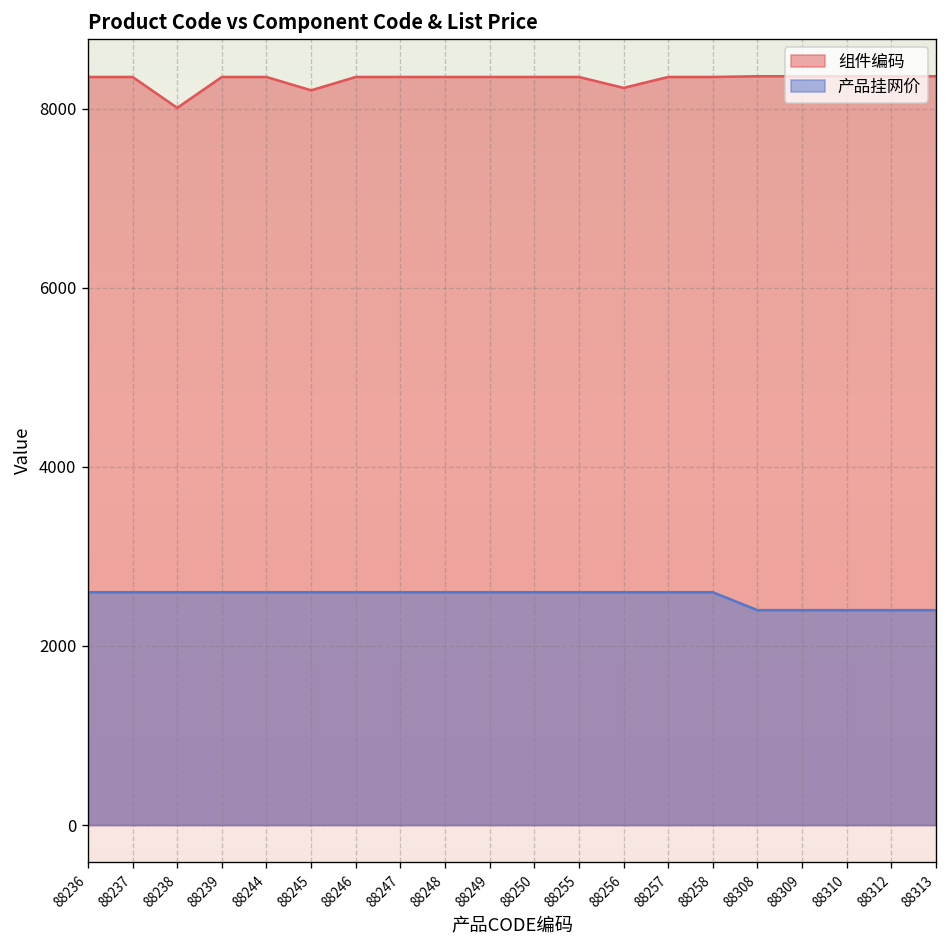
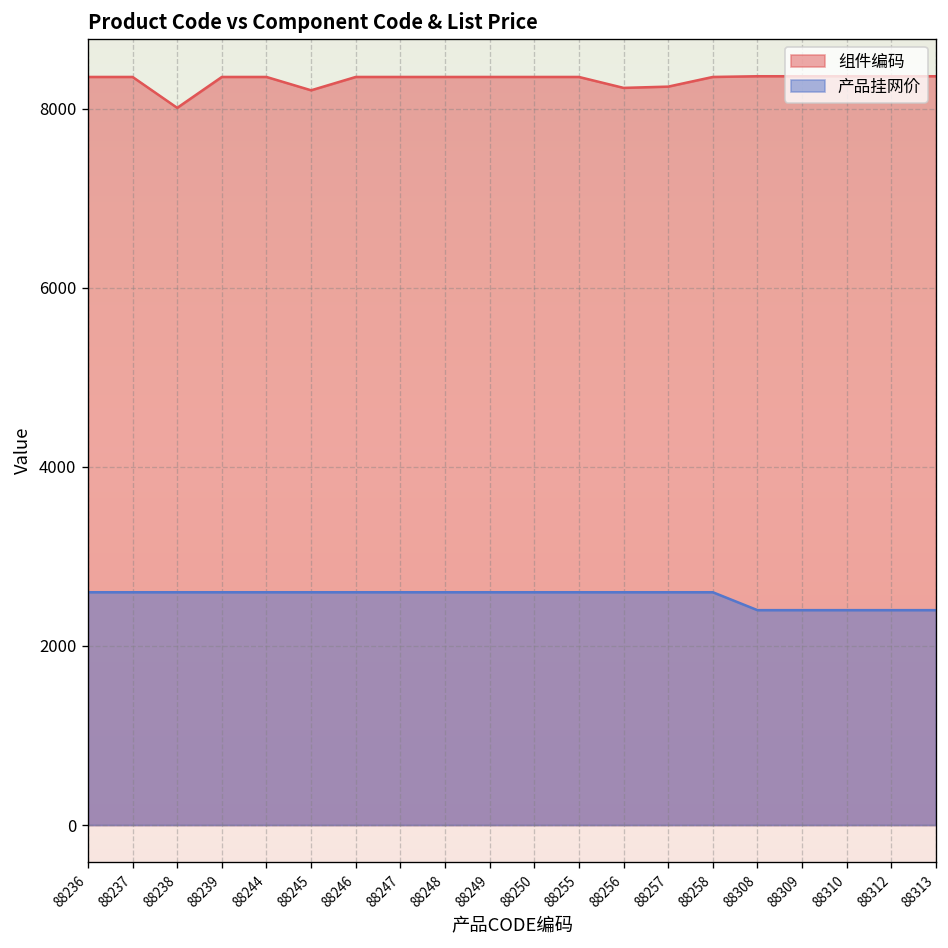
组件编码, 88257: 8400 -> 8200
